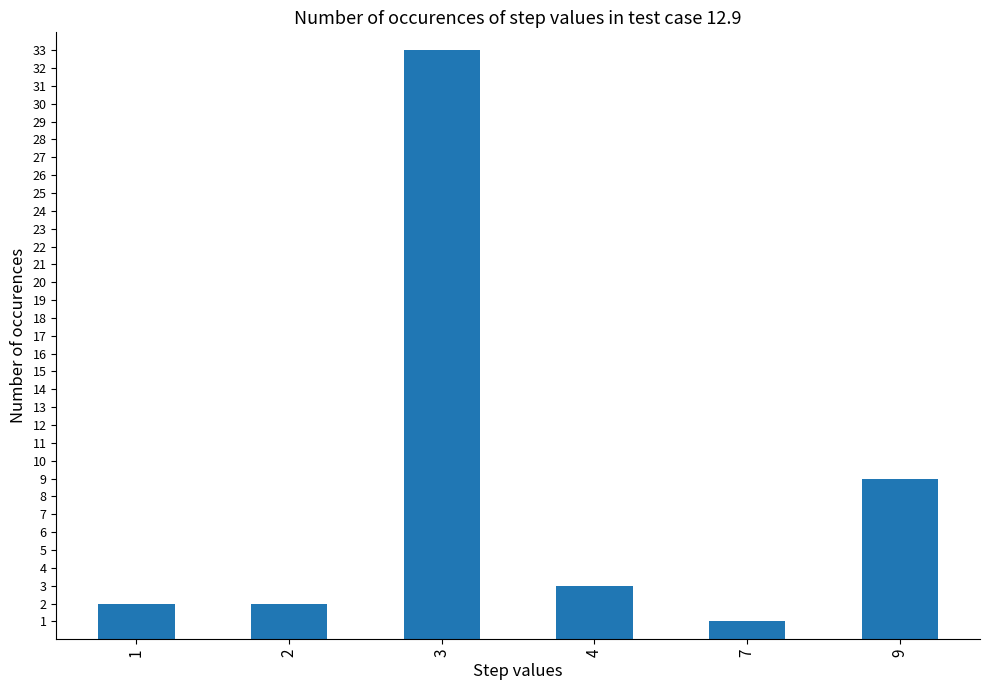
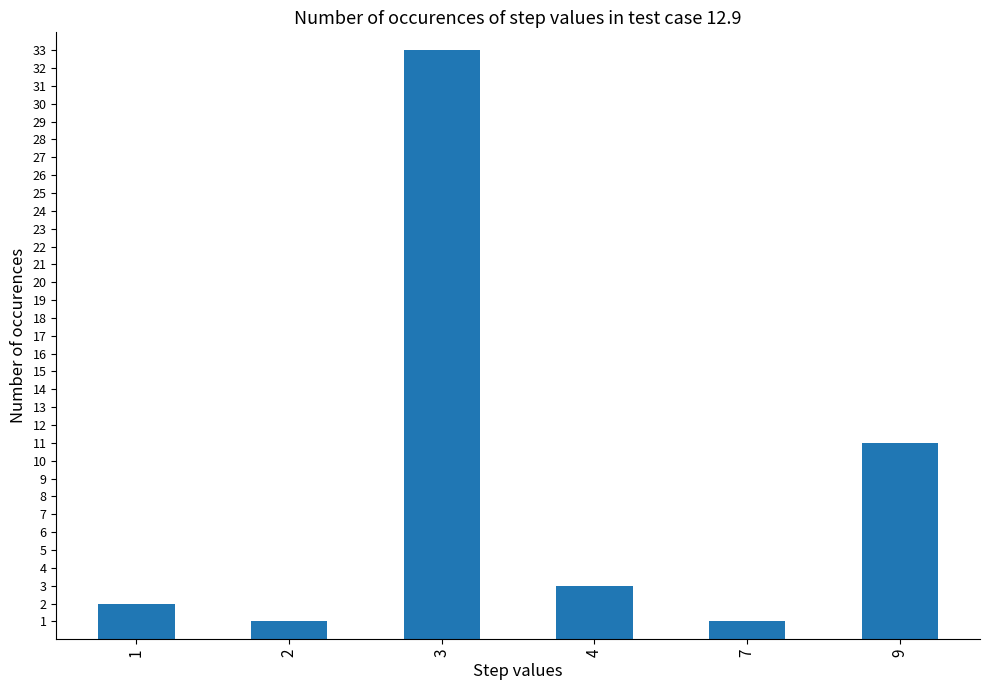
2: 2 -> 1
9: 9 -> 11
